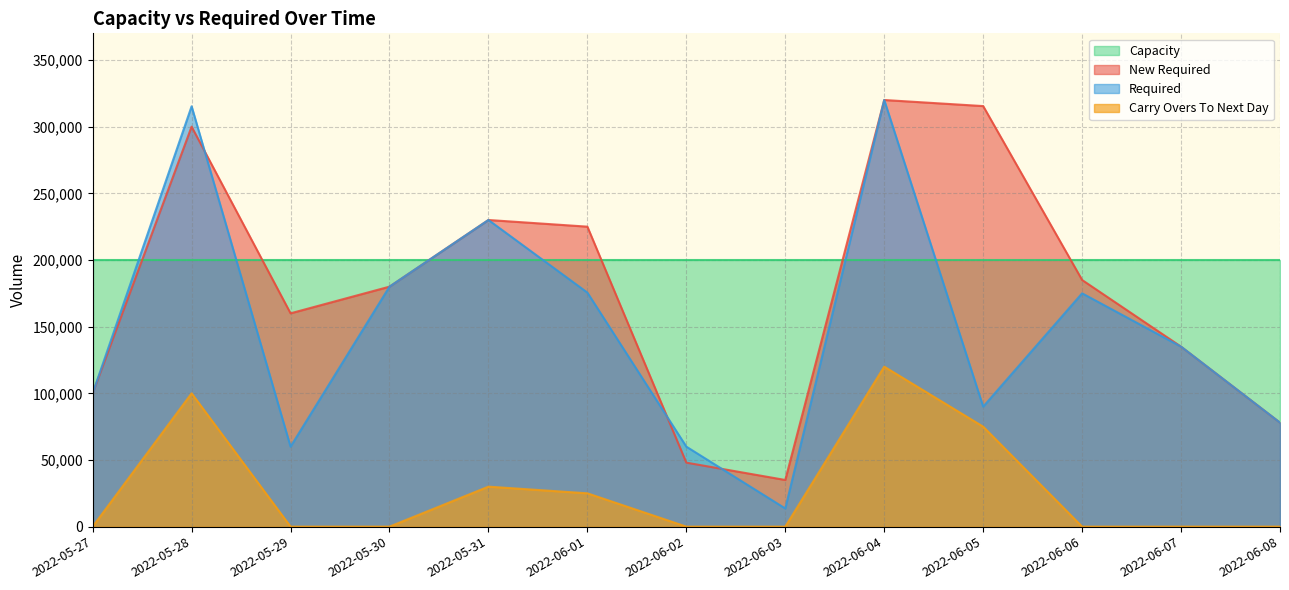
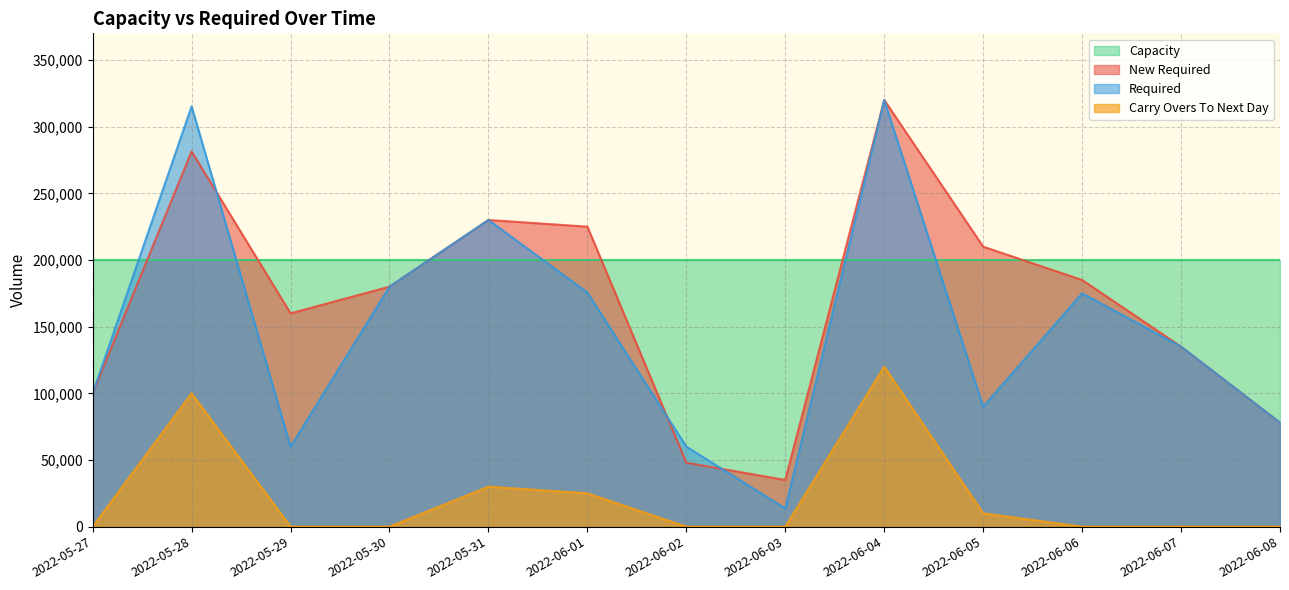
New Required, 2022-05-28: 300,000 -> 281,000
New Required, 2022-06-05: 315,000 -> 210,000
Carry Overs To Next Day, 2022-06-05: 75,000 -> 10,000
